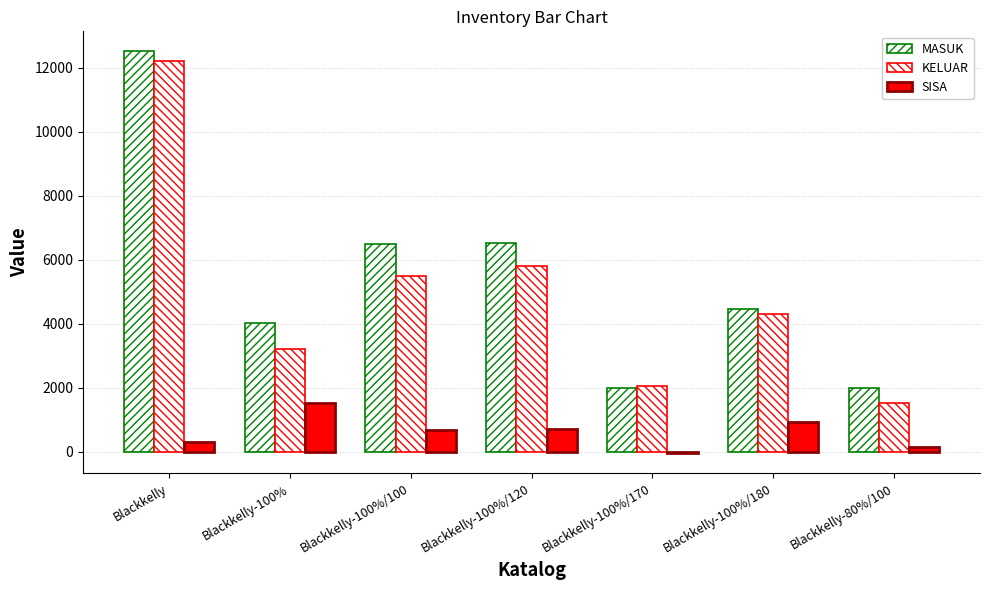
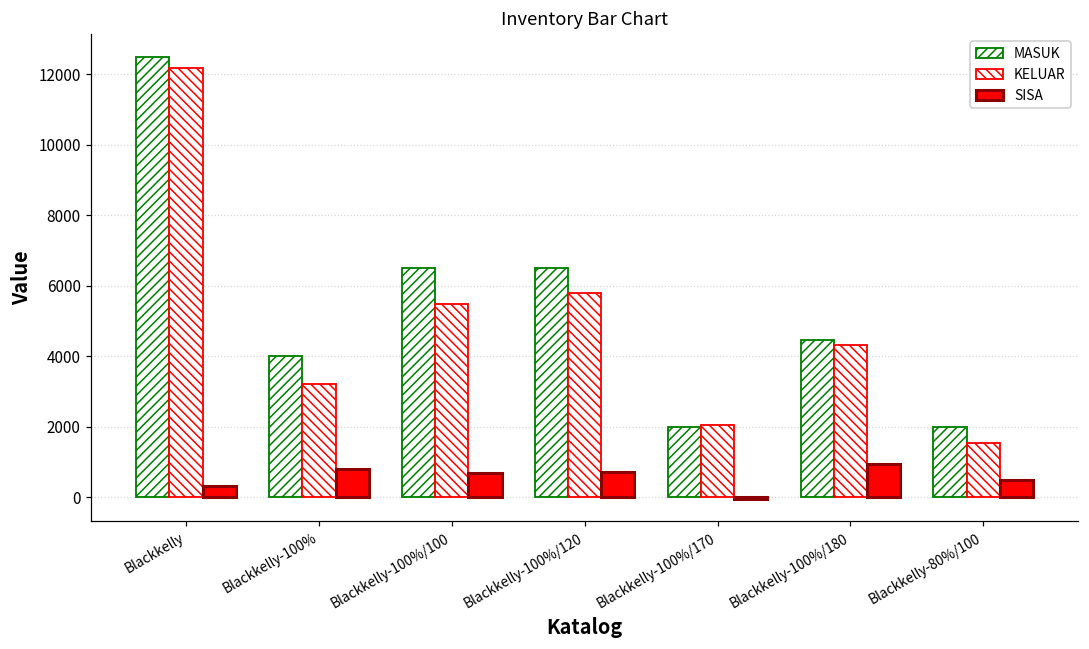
SISA, Blackkelly-100%: 1500 -> 800
SISA, Blackkelly-80%/100: 200 -> 500
